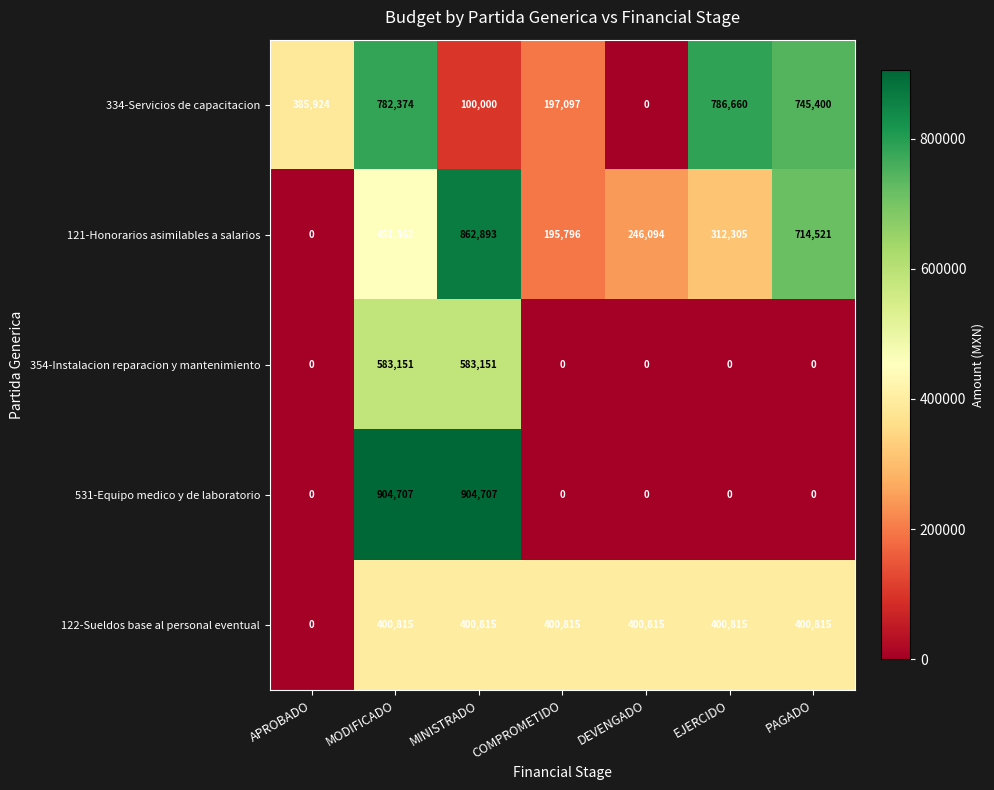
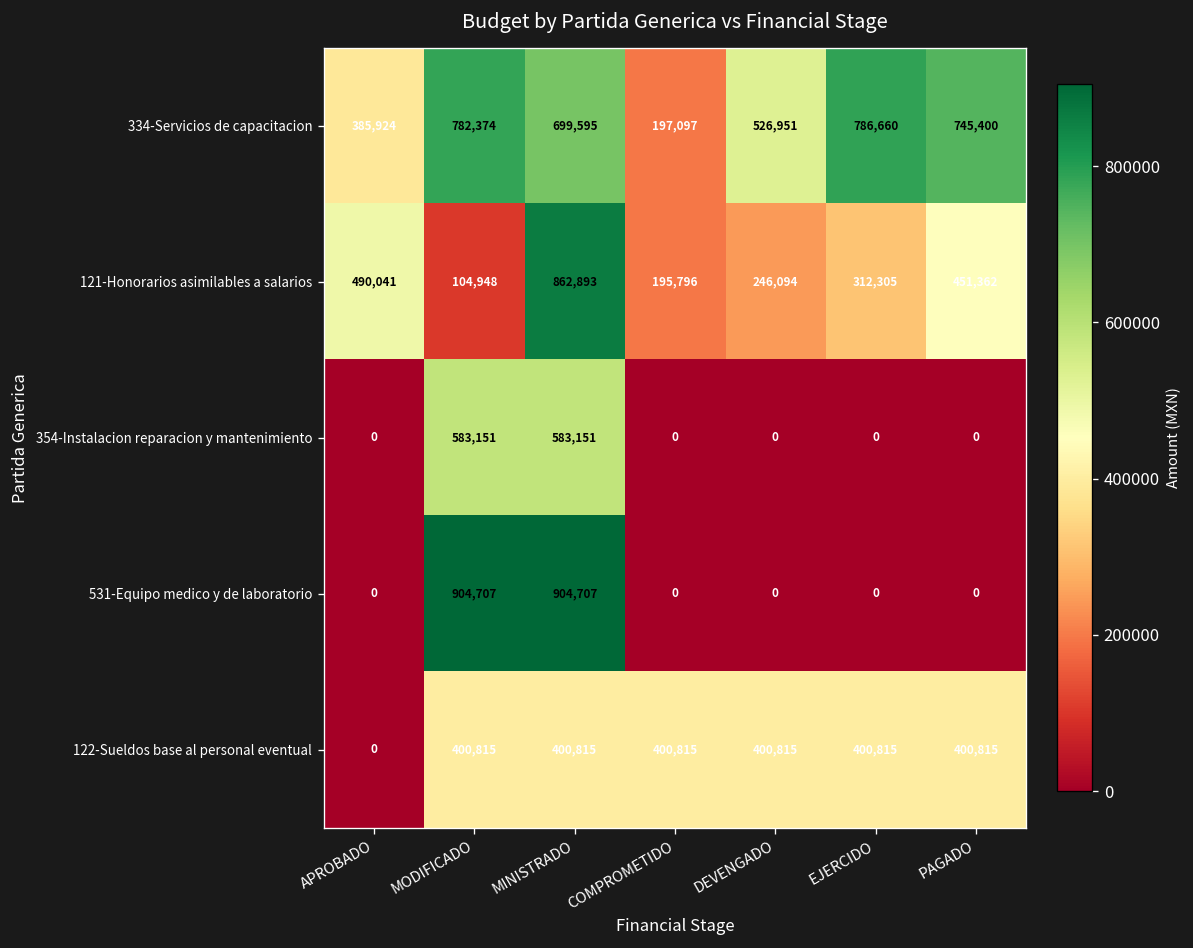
334-Servicios de capacitacion, MINISTRADO: 100,000 -> 699,595
334-Servicios de capacitacion, DEVENGADO: 0 -> 526,951
121-Honorarios asimilables a salarios, APROBADO: 0 -> 490,041
121-Honorarios asimilables a salarios, MODIFICADO: 451,362 -> 104,948
121-Honorarios asimilables a salarios, PAGADO: 714,521 -> 451,362
